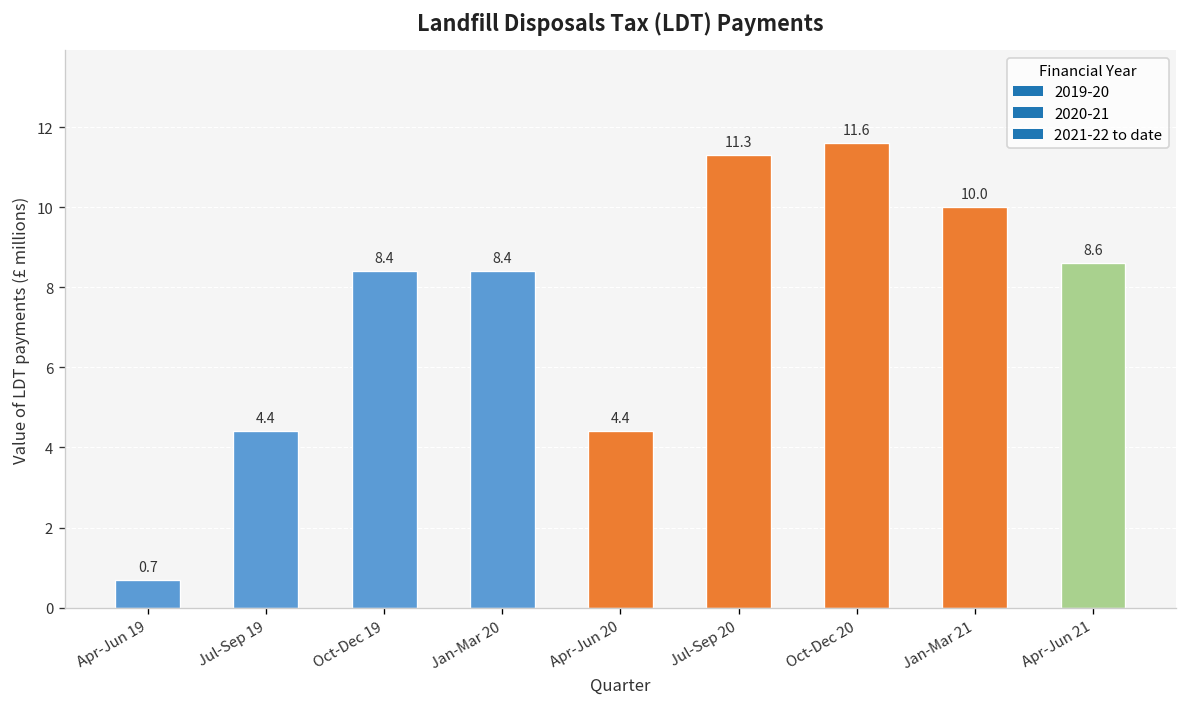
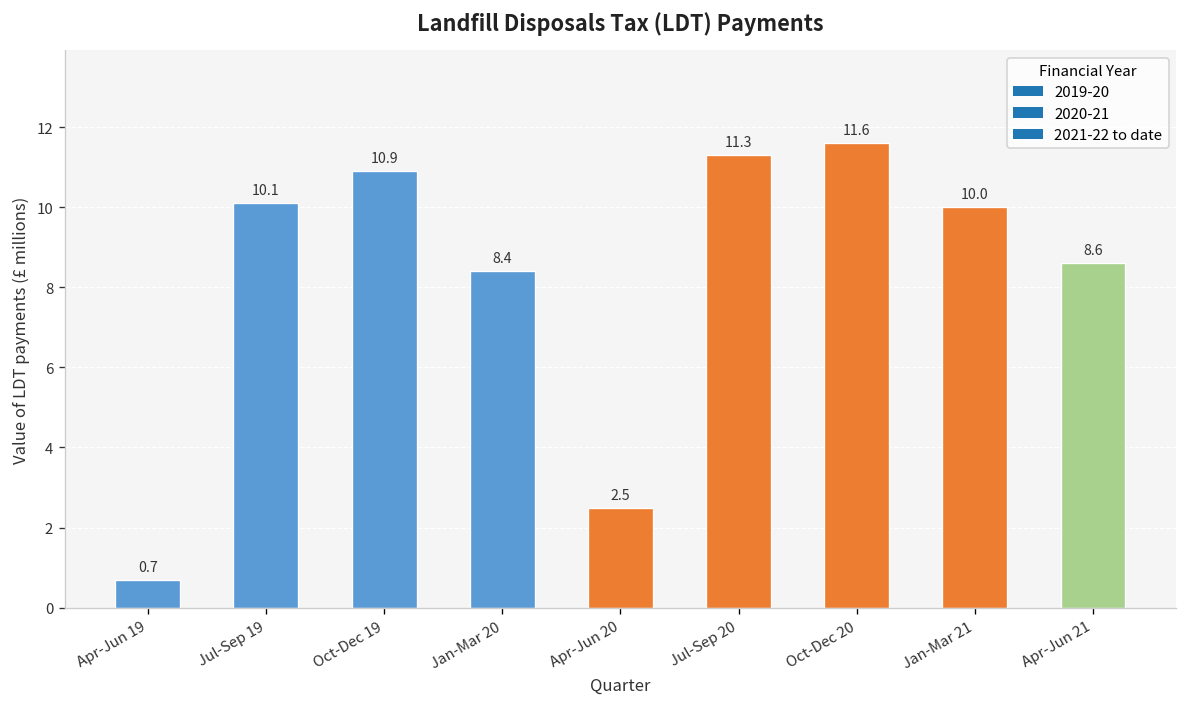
Jul-Sep 19: 4.4 -> 10.1
Oct-Dec 19: 8.4 -> 10.9
Apr-Jun 20: 4.4 -> 2.5
